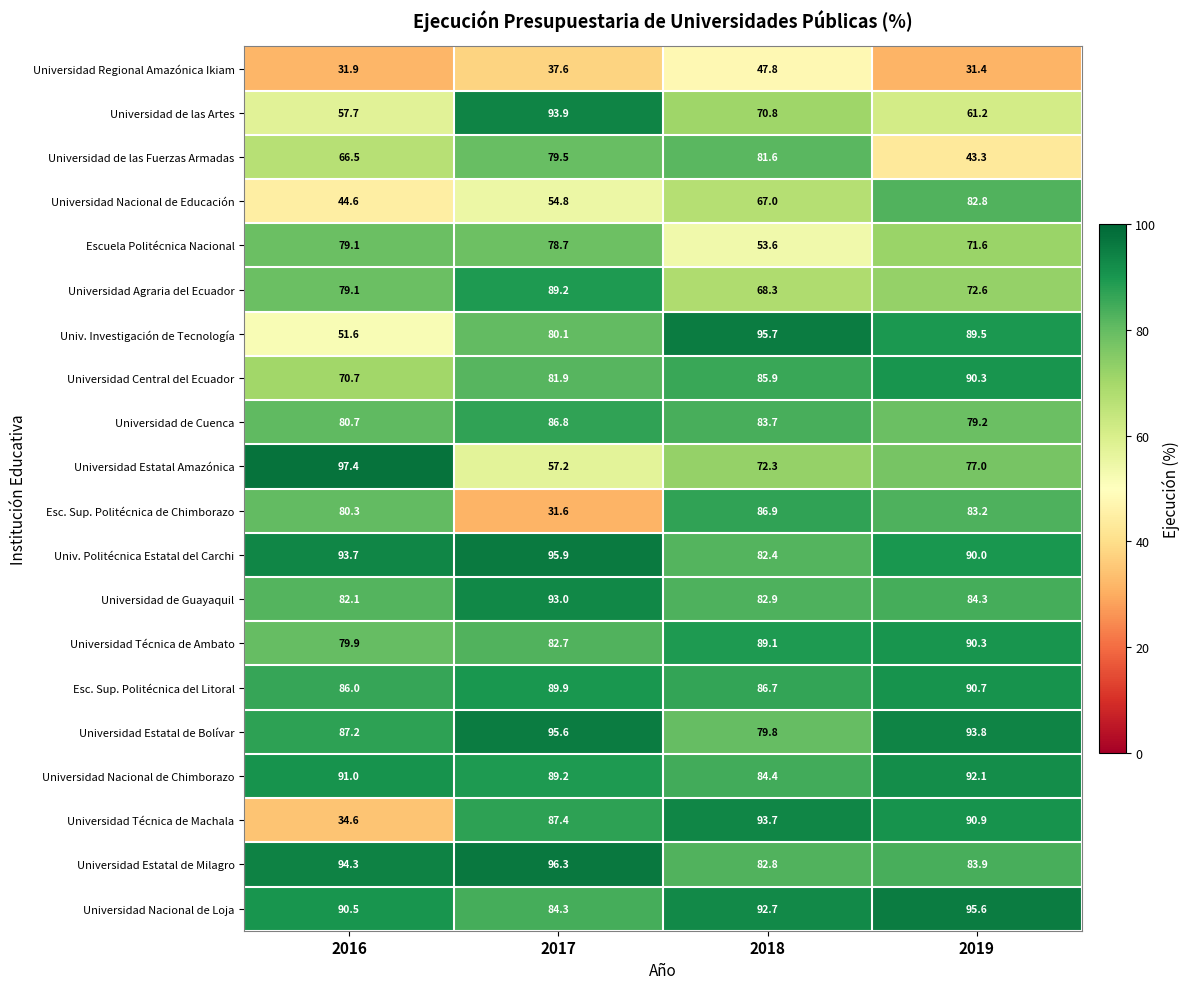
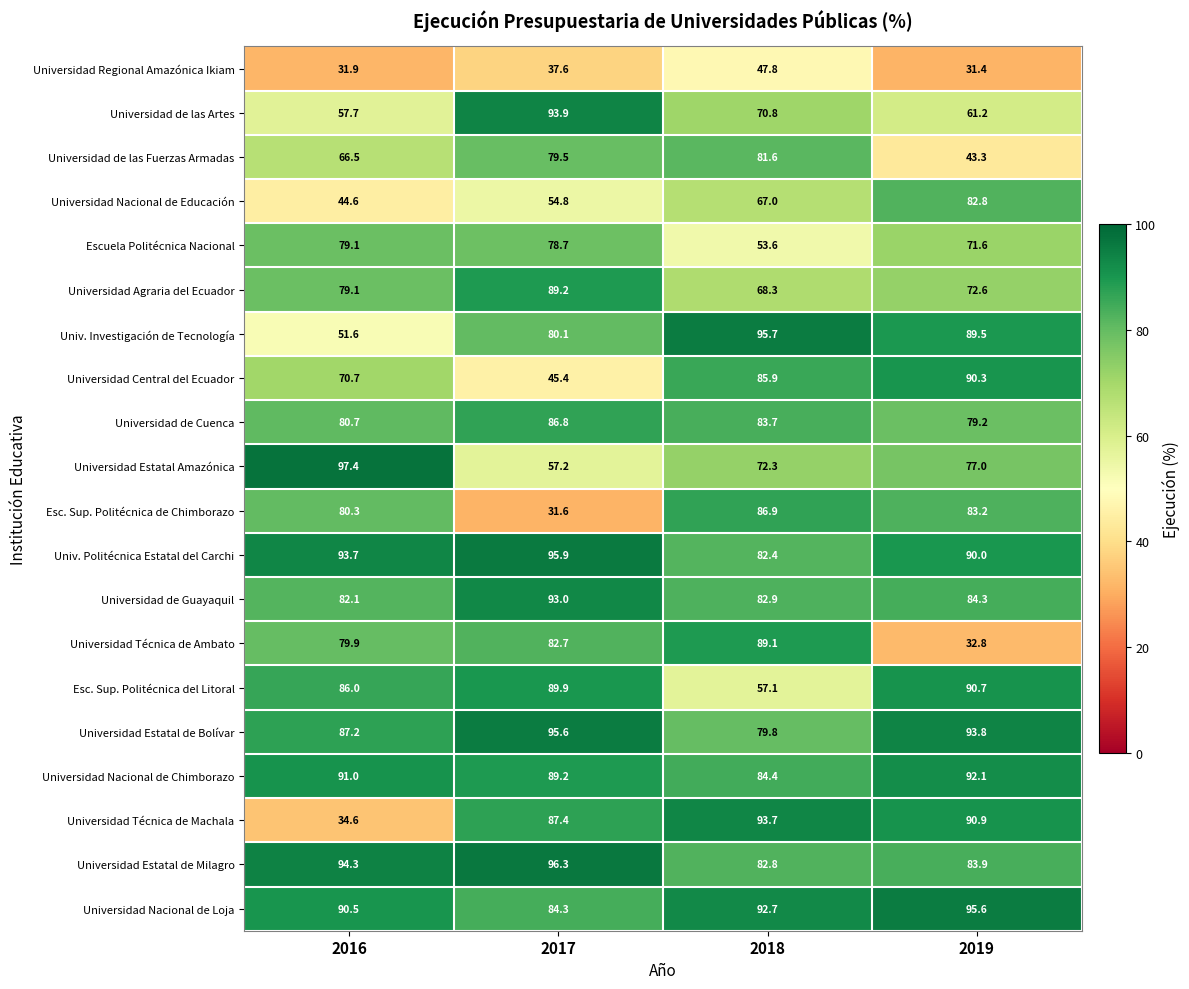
Universidad Central del Ecuador, 2017: 81.9 -> 45.4
Universidad Técnica de Ambato, 2019: 90.3 -> 32.8
Esc. Sup. Politécnica del Litoral, 2018: 86.7 -> 57.1
